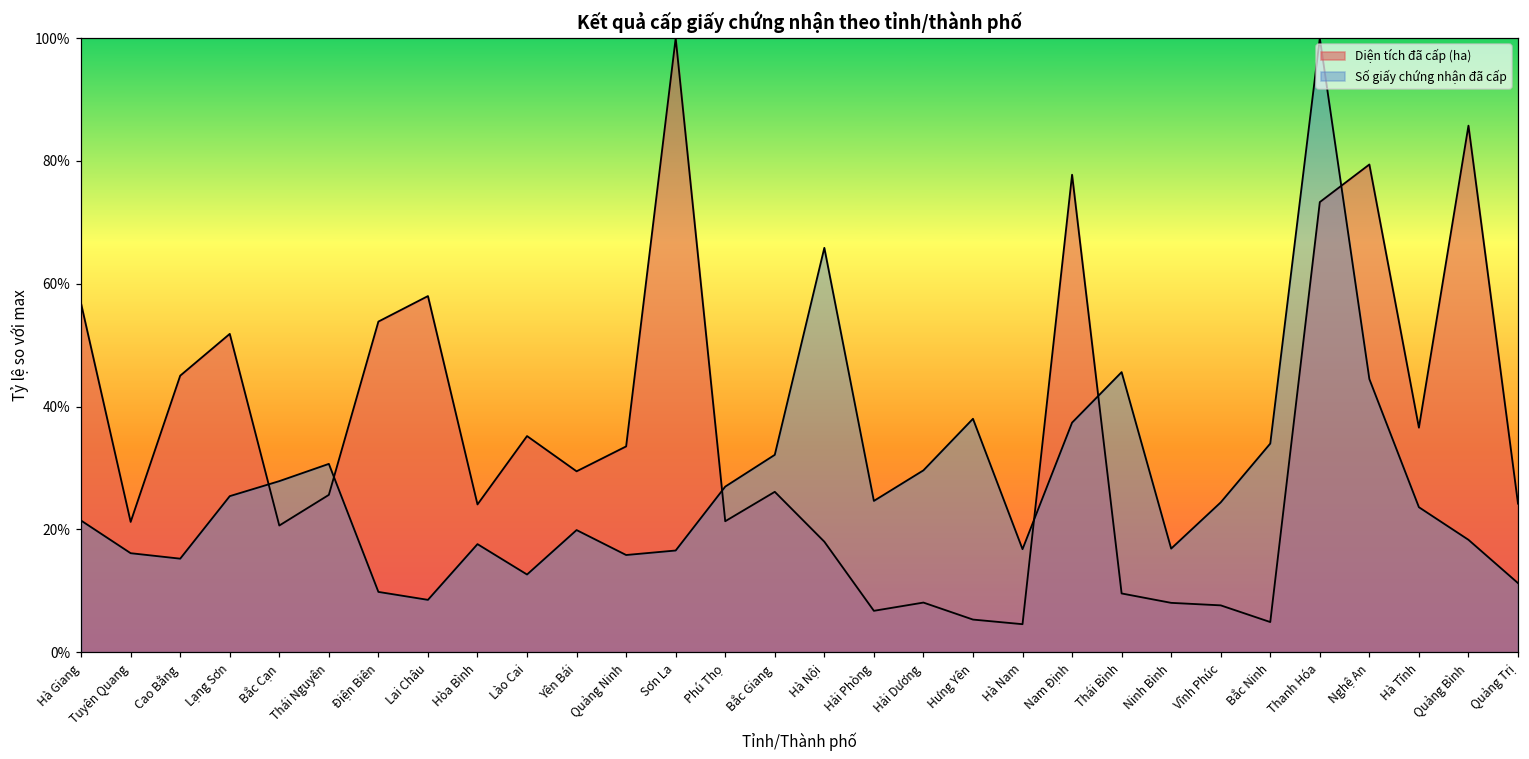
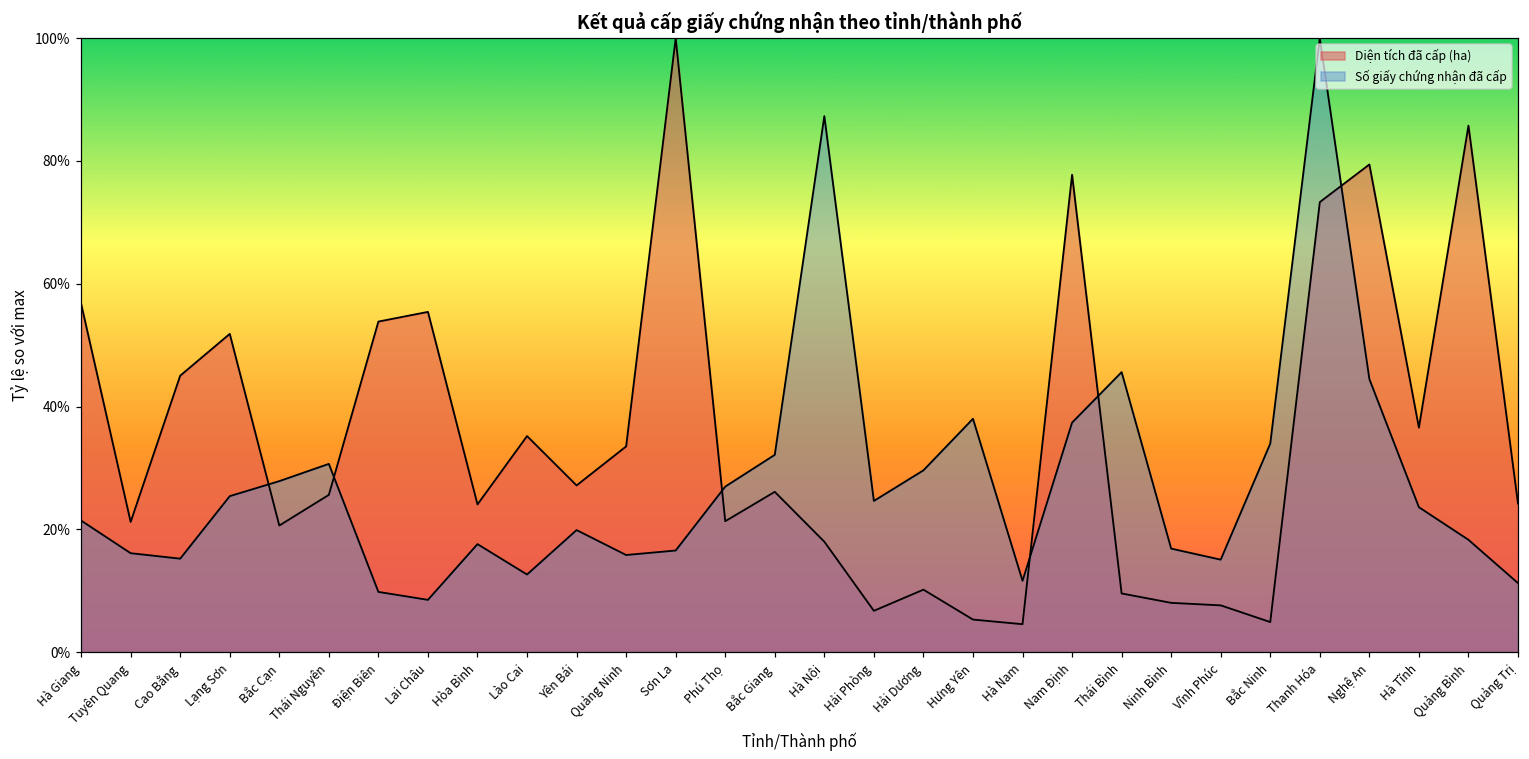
Diện tích đã cấp (ha), Lai Châu: 58% -> 55%
Diện tích đã cấp (ha), Yên Bái: 29% -> 27%
Số giấy chứng nhận đã cấp, Hà Nội: 66% -> 87%
Diện tích đã cấp (ha), Hải Dương: 8% -> 10%
Số giấy chứng nhận đã cấp, Hà Nam: 17% -> 12%
Số giấy chứng nhận đã cấp, Vĩnh Phúc: 24% -> 15%
